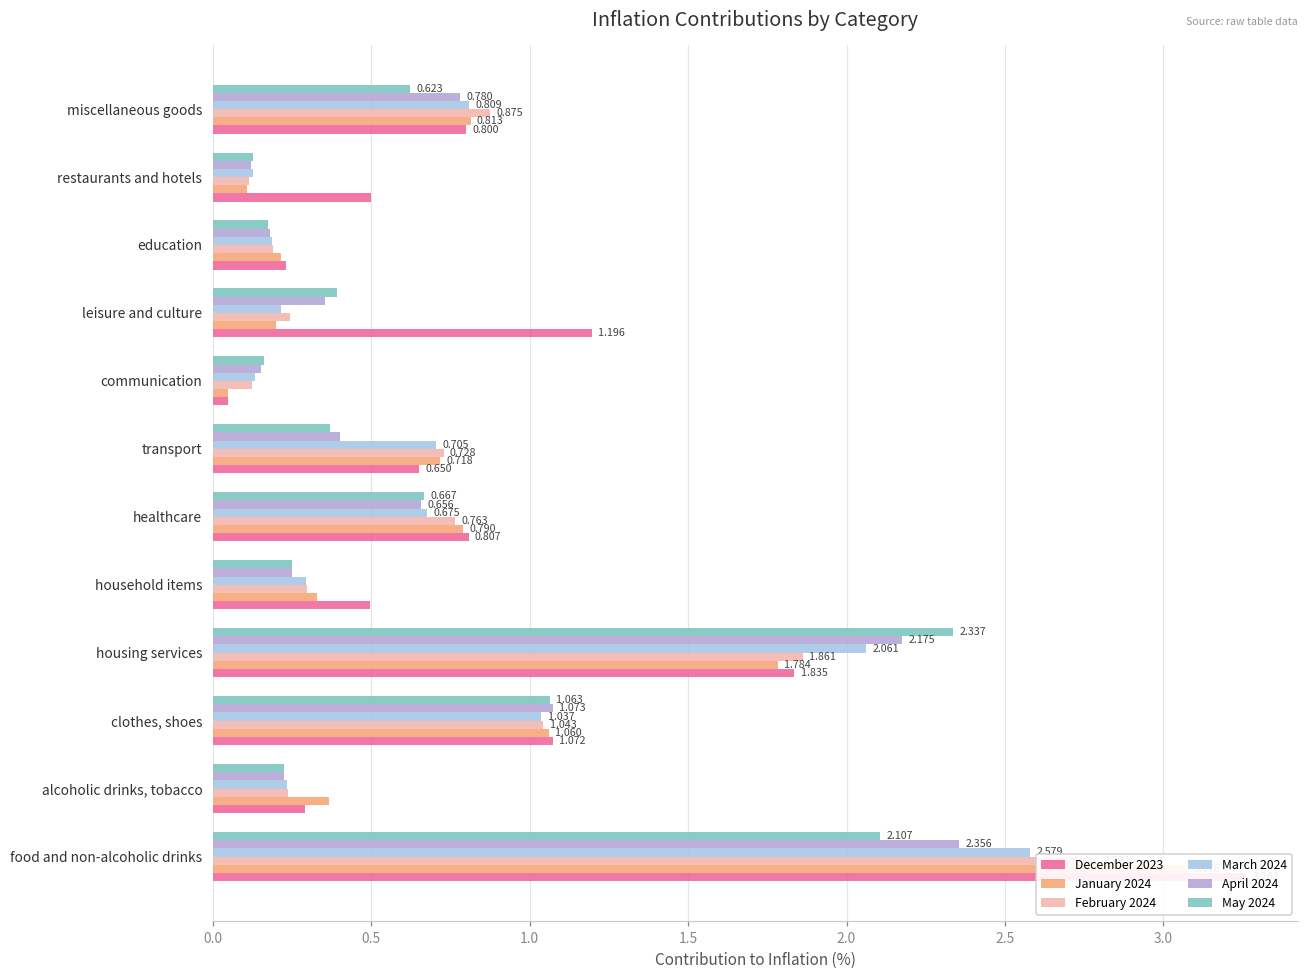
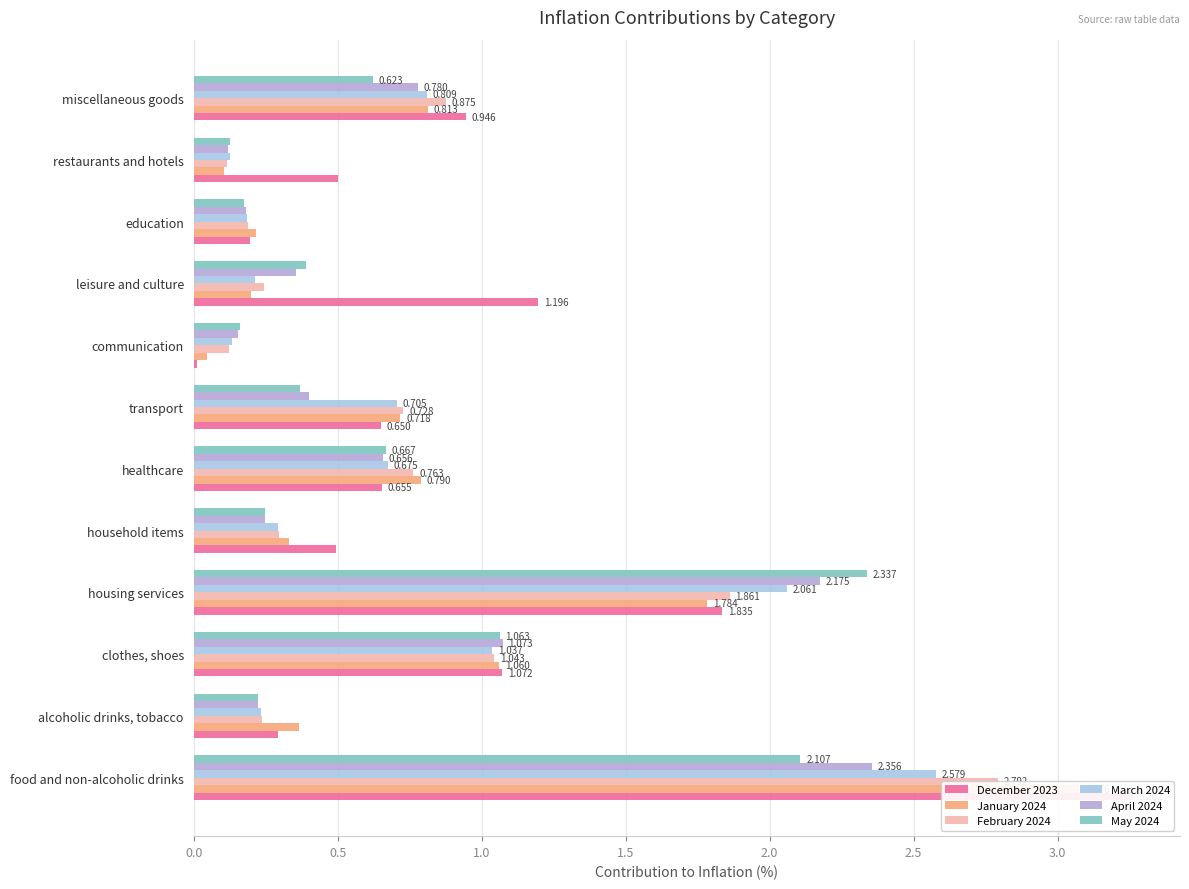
December 2023, miscellaneous goods: 0.800 -> 0.946
December 2023, education: 0.23 -> 0.20
December 2023, communication: 0.05 -> 0.01
December 2023, healthcare: 0.807 -> 0.655
